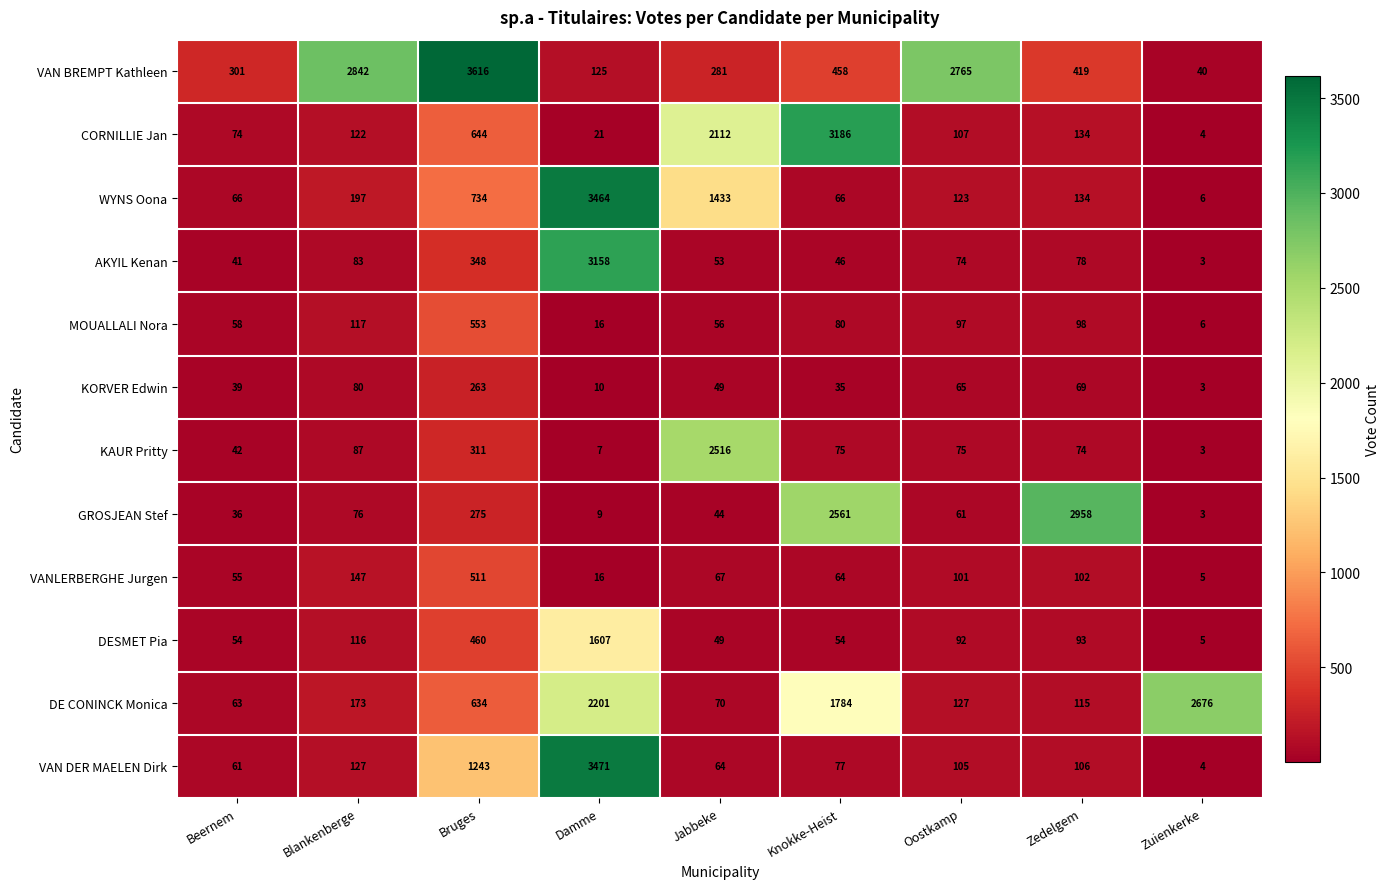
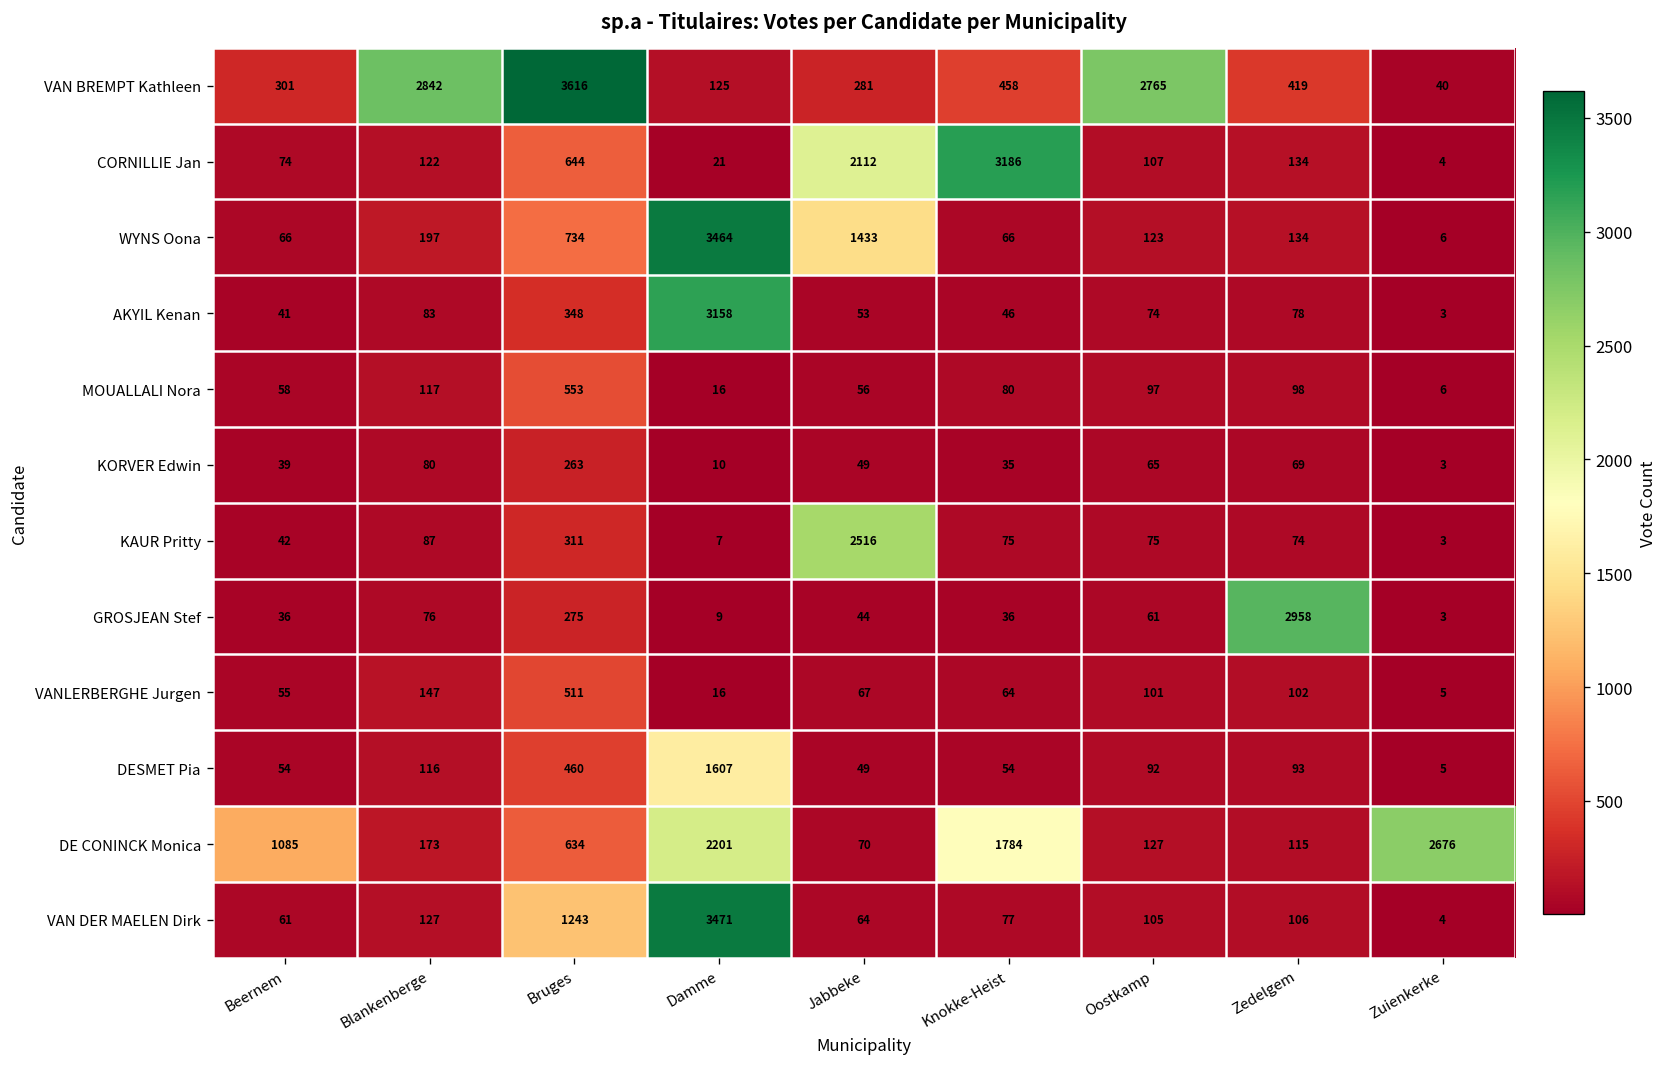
GROSJEAN Stef, Knokke-Heist: 2561 -> 36
DE CONINCK Monica, Beernem: 63 -> 1085
